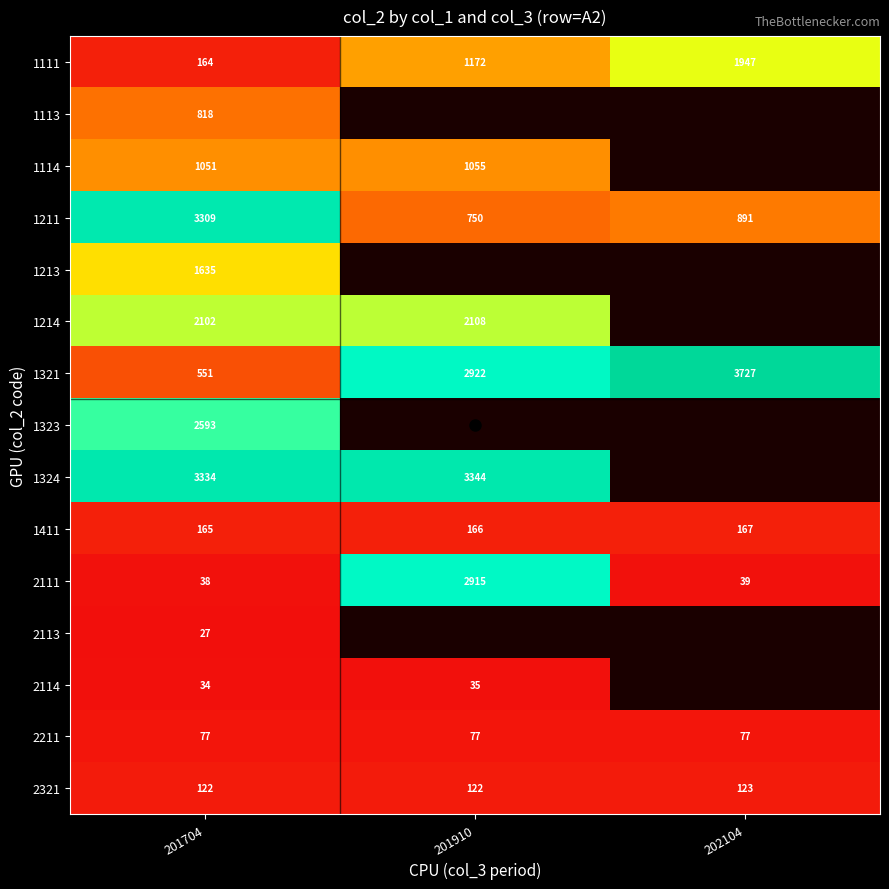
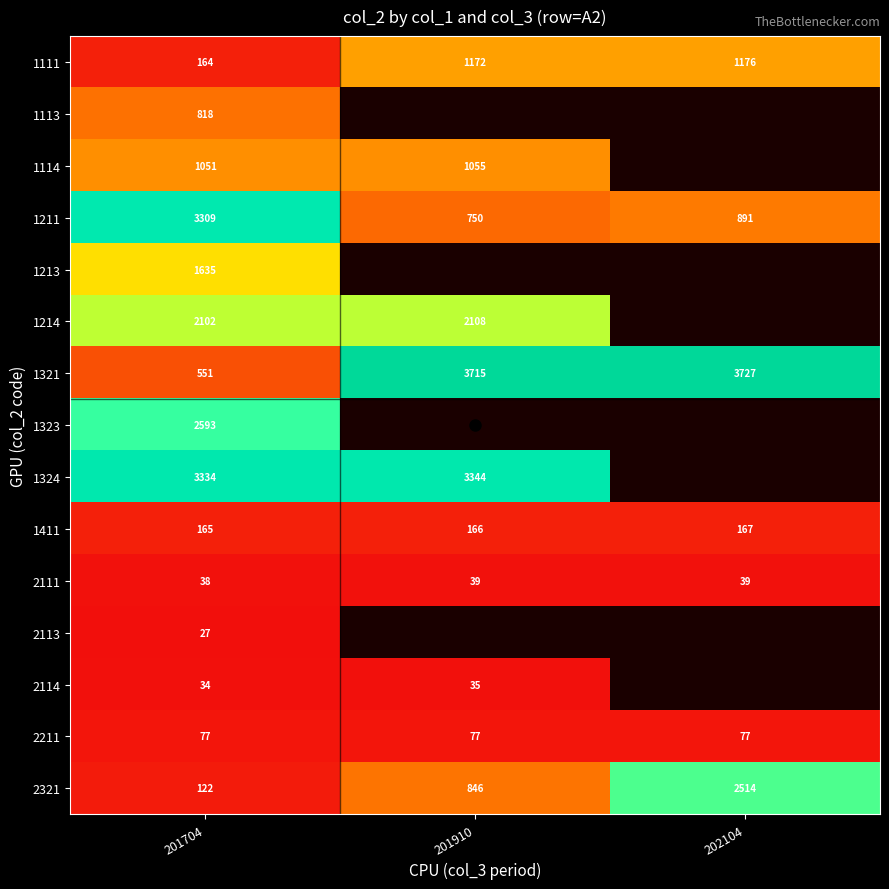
1111, 202104: 1947 -> 1176
1321, 201910: 2922 -> 3715
2111, 201910: 2915 -> 39
2321, 201910: 122 -> 846
2321, 202104: 123 -> 2514
